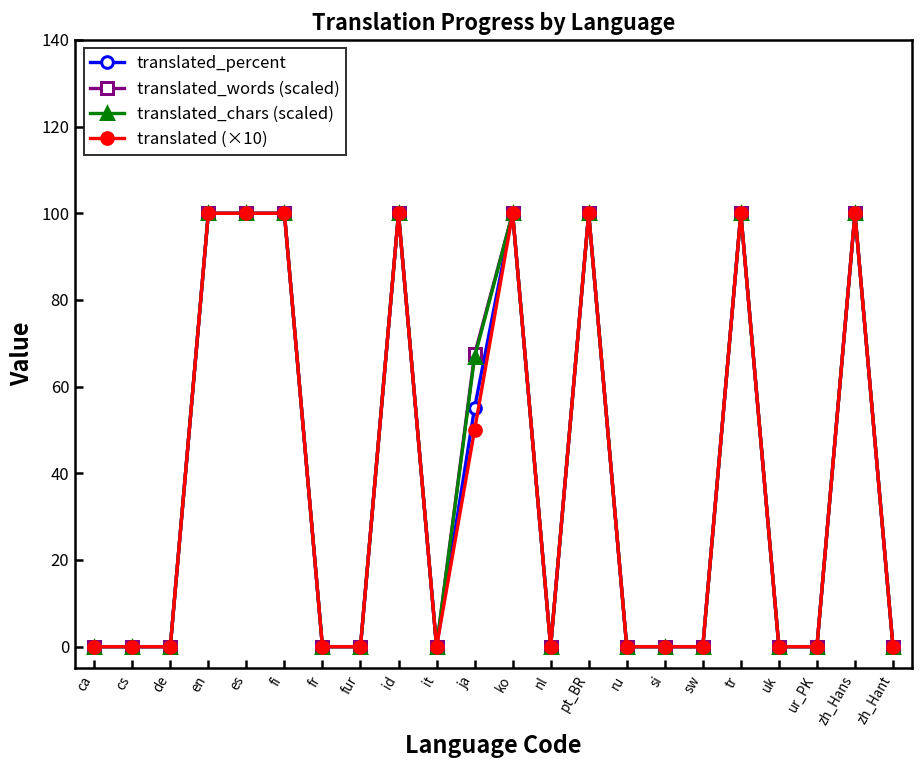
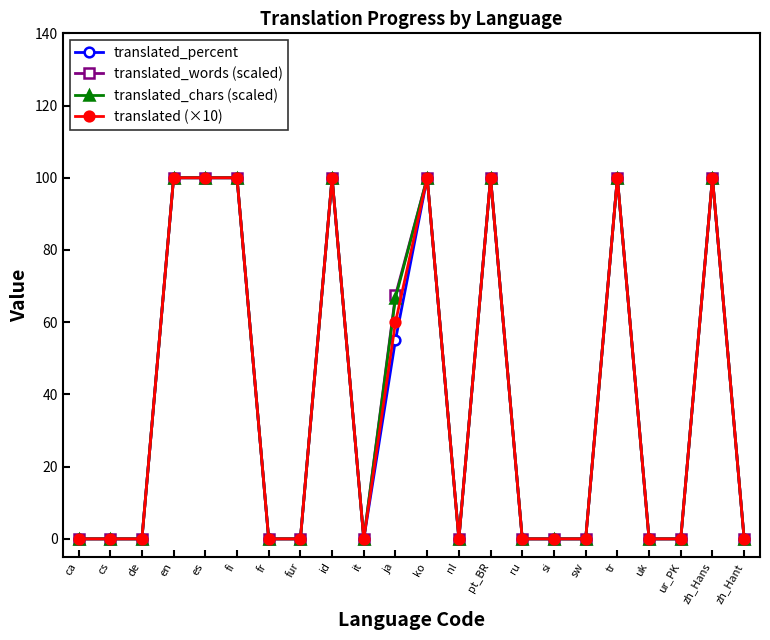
translated (×10), ja: 50 -> 60
